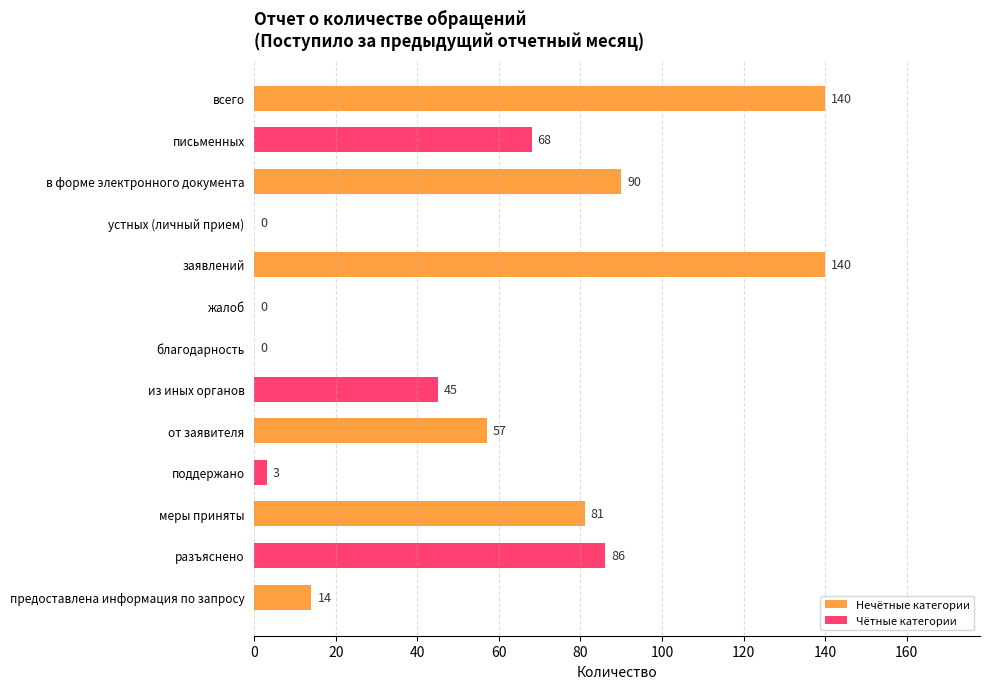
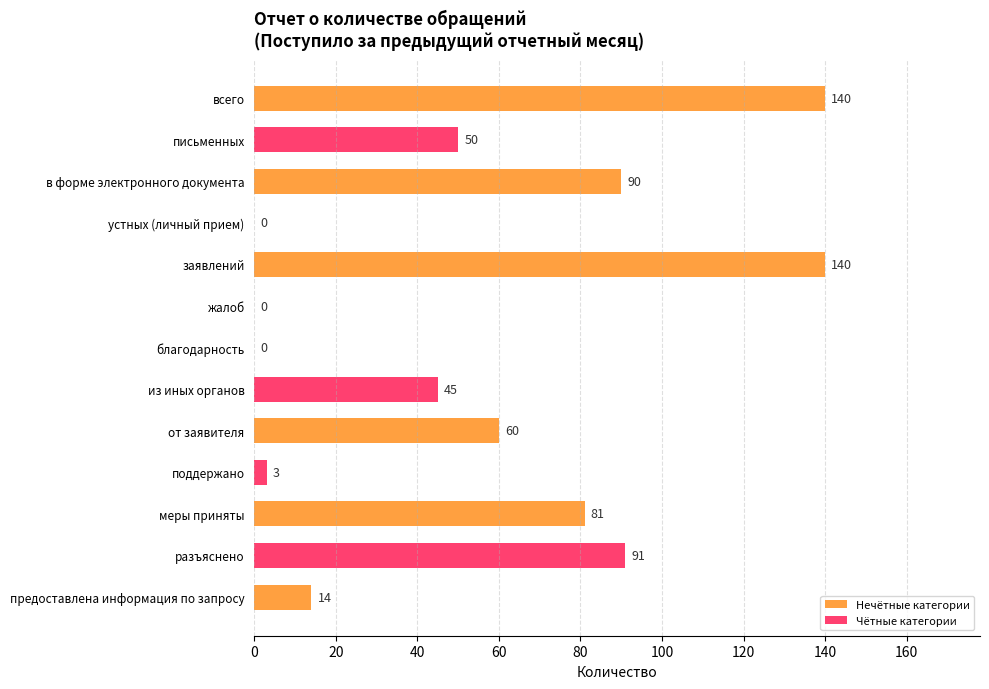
письменных: 68 -> 50
от заявителя: 57 -> 60
разъяснено: 86 -> 91
